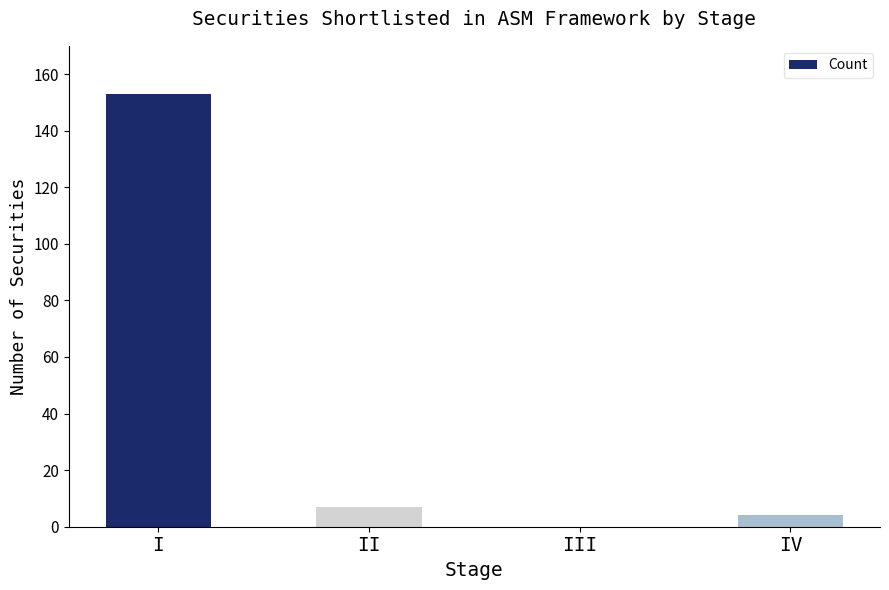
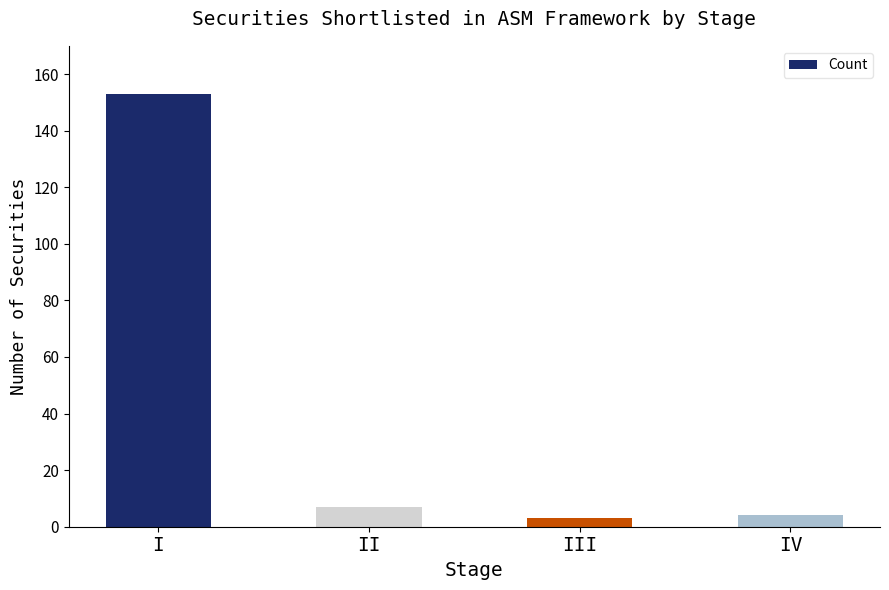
III: 0 -> 3
